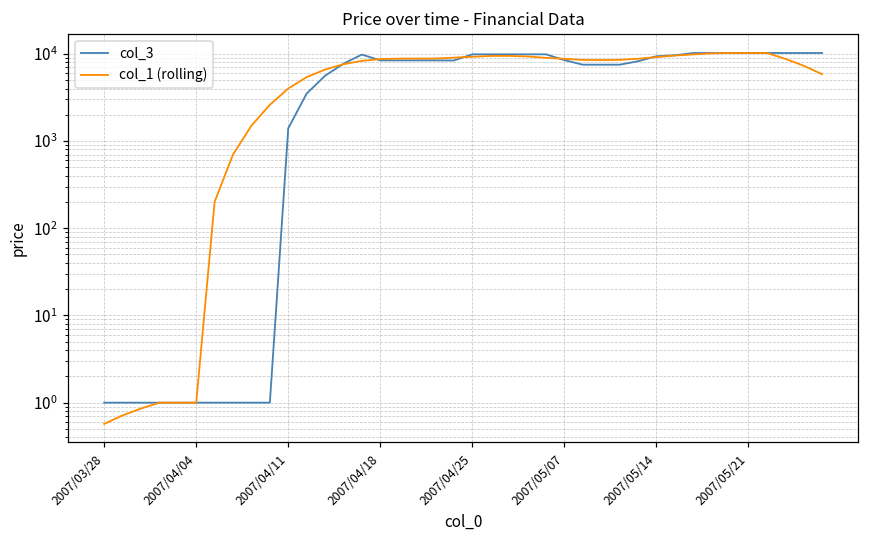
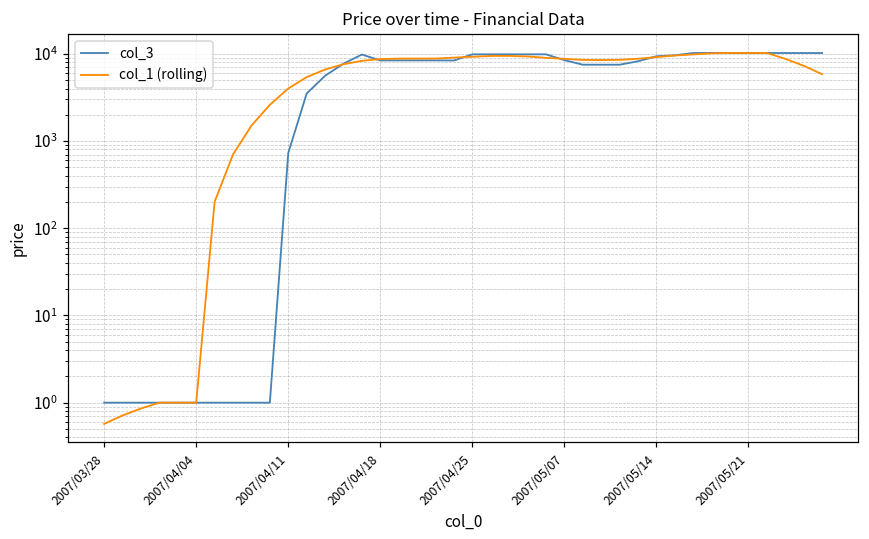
col_3, 2007/04/11: 1400 -> 700
